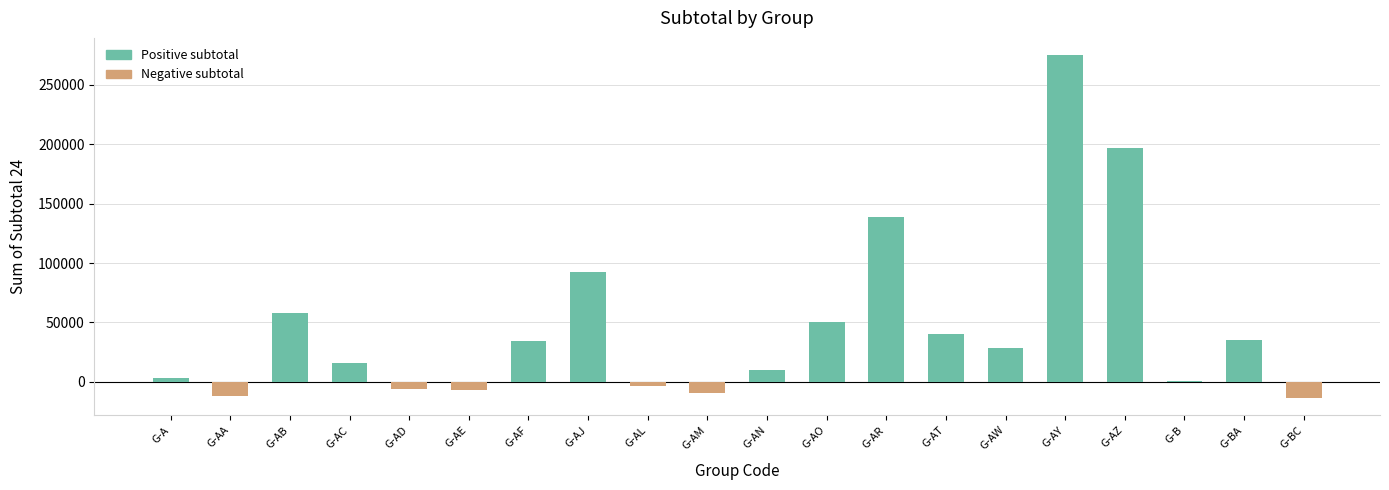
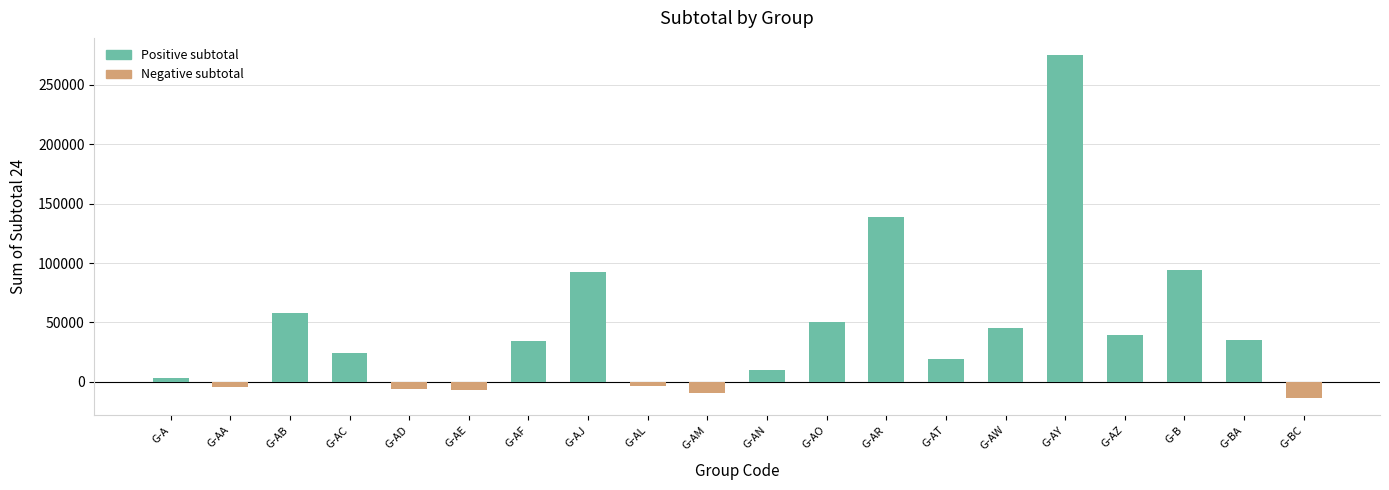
G-AA: -12000 -> -4000
G-AC: 16000 -> 24000
G-AT: 40000 -> 19000
G-AW: 28000 -> 45000
G-AZ: 197000 -> 39000
G-B: 1000 -> 94000
